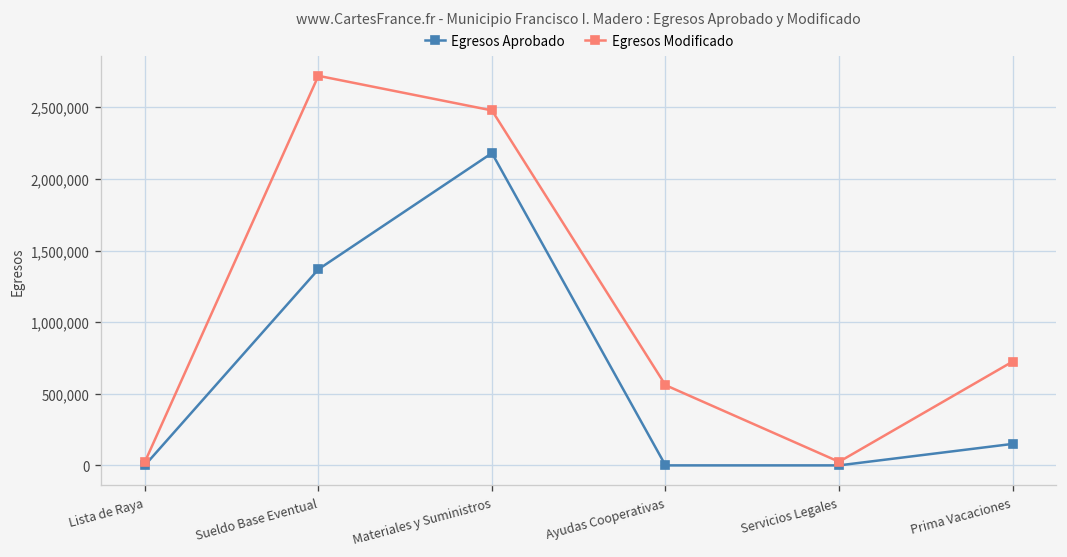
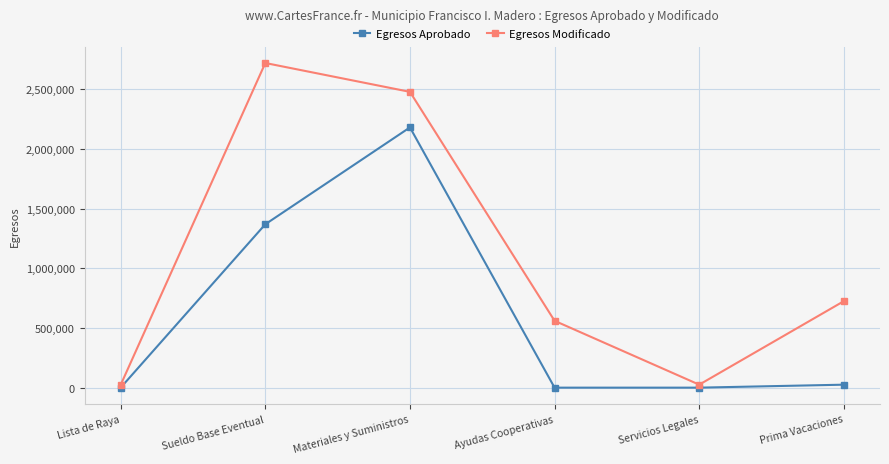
Egresos Aprobado, Prima Vacaciones: 150,000 -> 20,000
